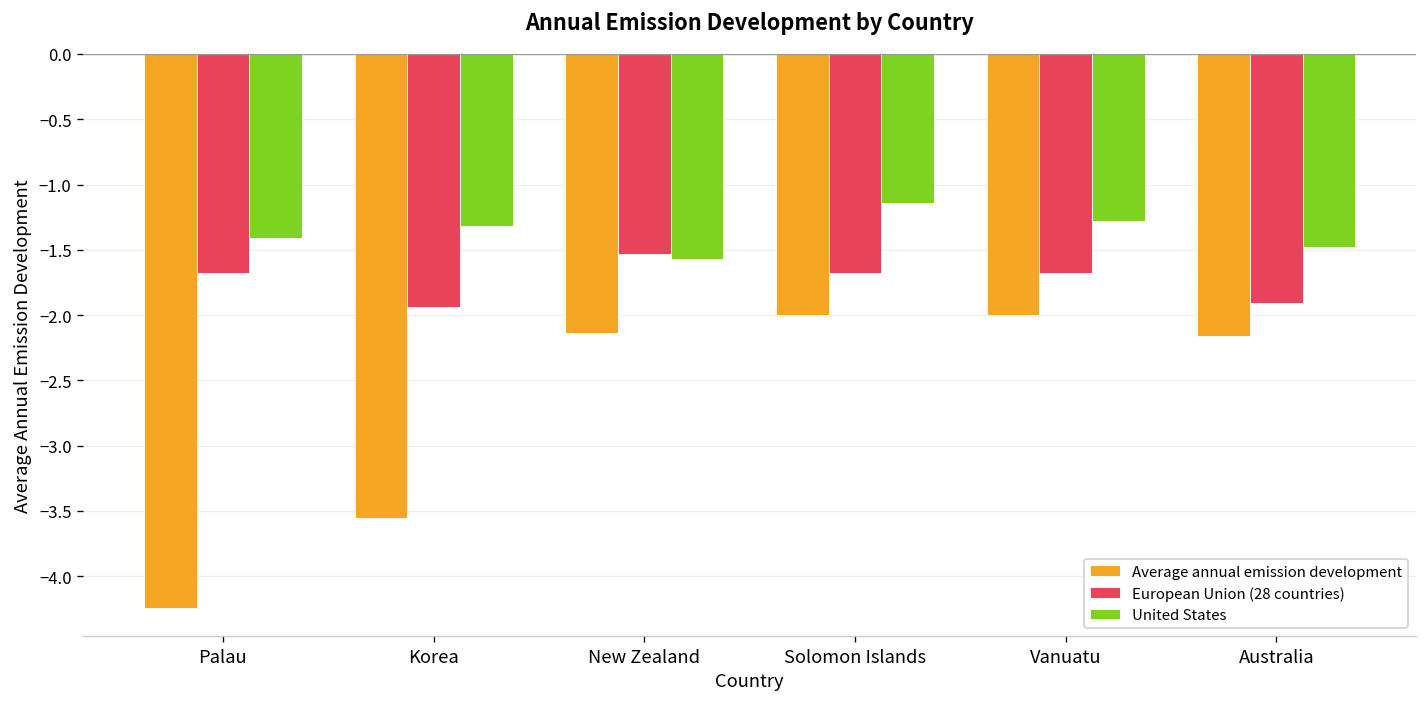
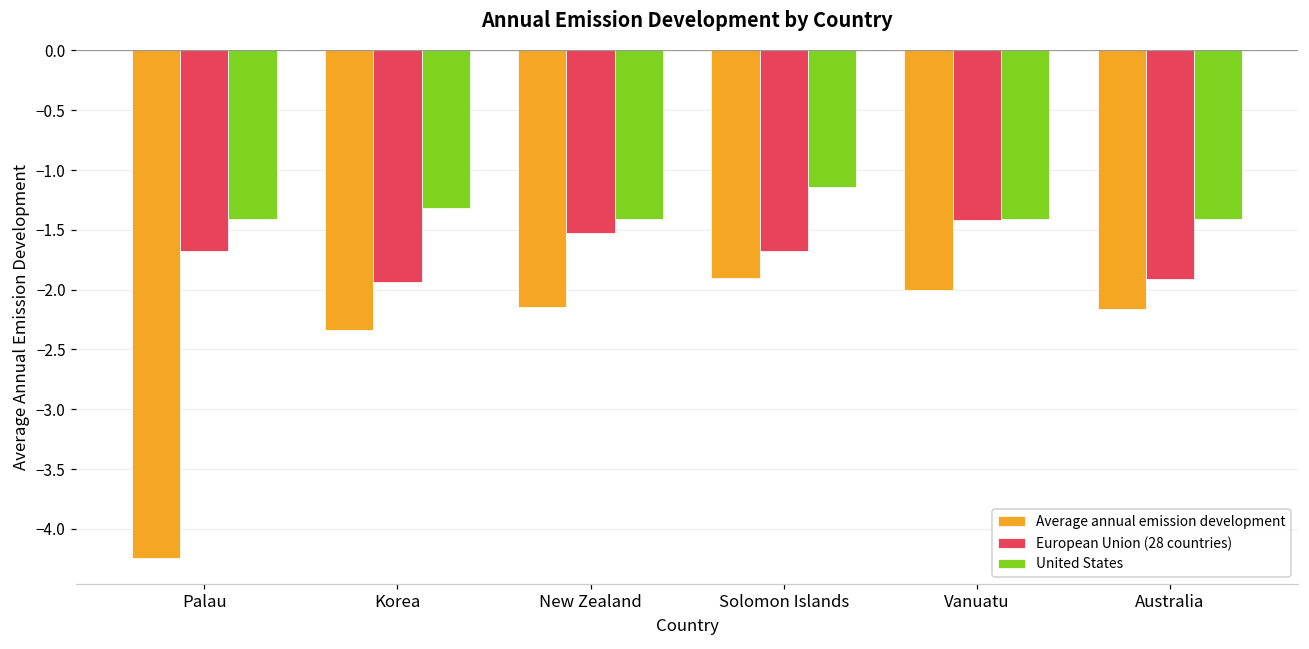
Average annual emission development, Korea: -3.55 -> -2.33
United States, New Zealand: -1.57 -> -1.41
Average annual emission development, Solomon Islands: -2.0 -> -1.9
European Union (28 countries), Vanuatu: -1.68 -> -1.42
United States, Vanuatu: -1.28 -> -1.41
United States, Australia: -1.48 -> -1.41
